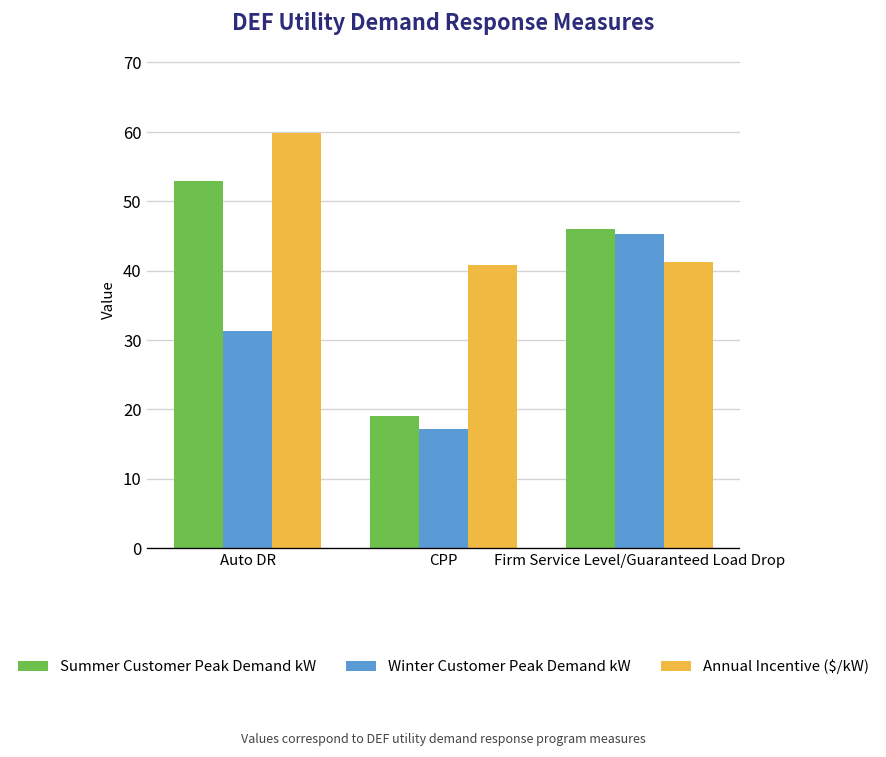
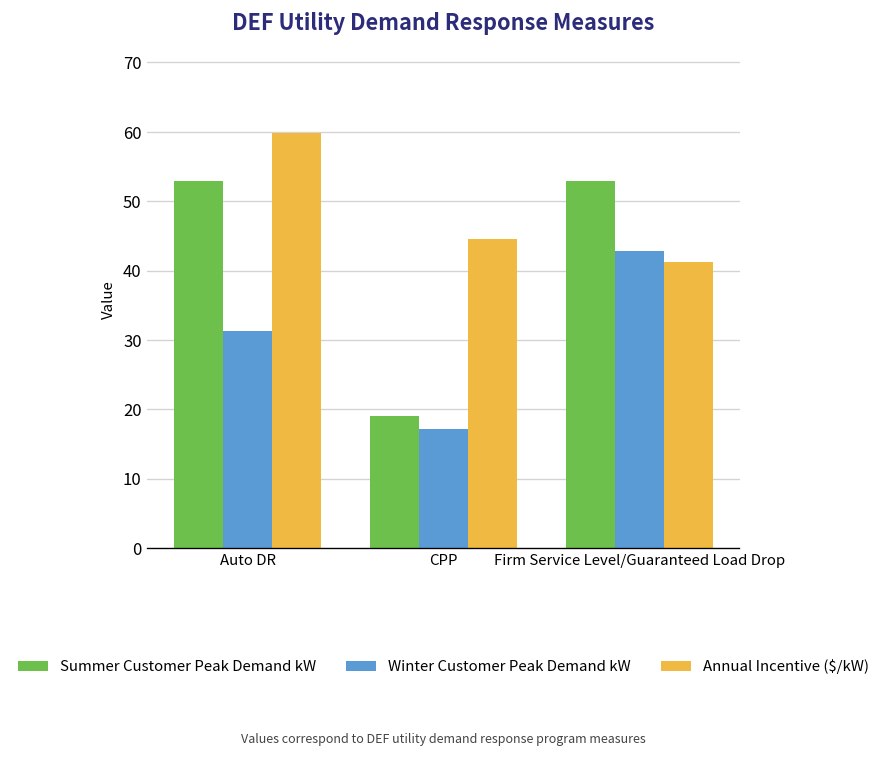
Annual Incentive ($/kW), CPP: 41 -> 45
Summer Customer Peak Demand kW, Firm Service Level/Guaranteed Load Drop: 46 -> 53
Winter Customer Peak Demand kW, Firm Service Level/Guaranteed Load Drop: 45 -> 43
